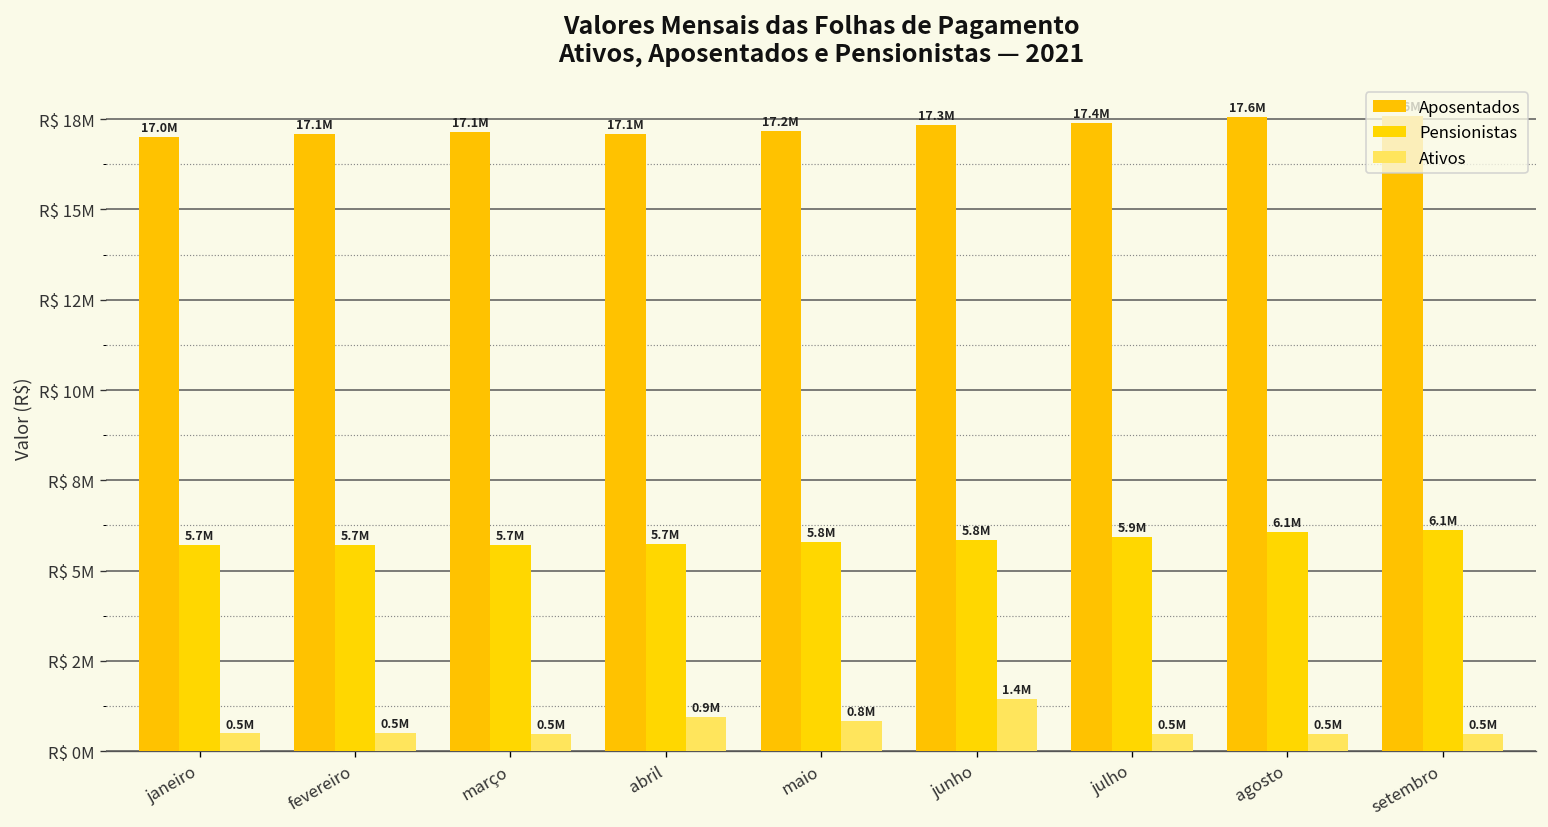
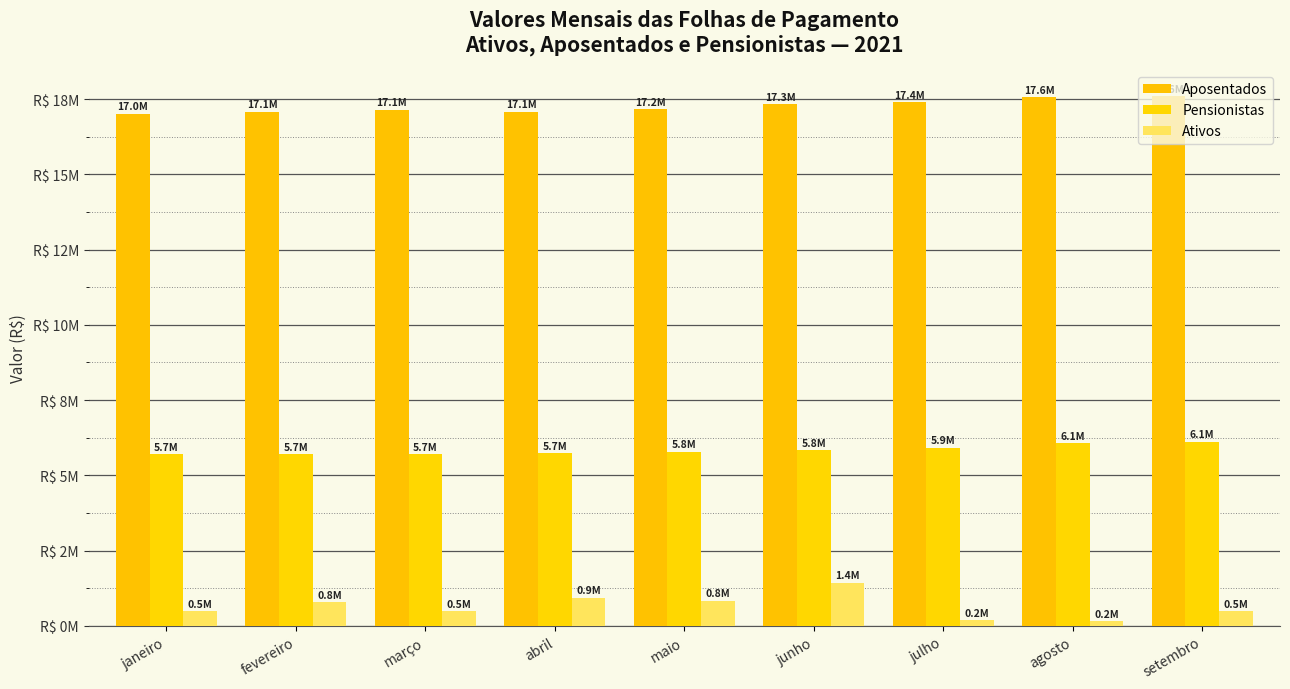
Ativos, fevereiro: 0.5M -> 0.8M
Ativos, julho: 0.5M -> 0.2M
Ativos, agosto: 0.5M -> 0.2M
